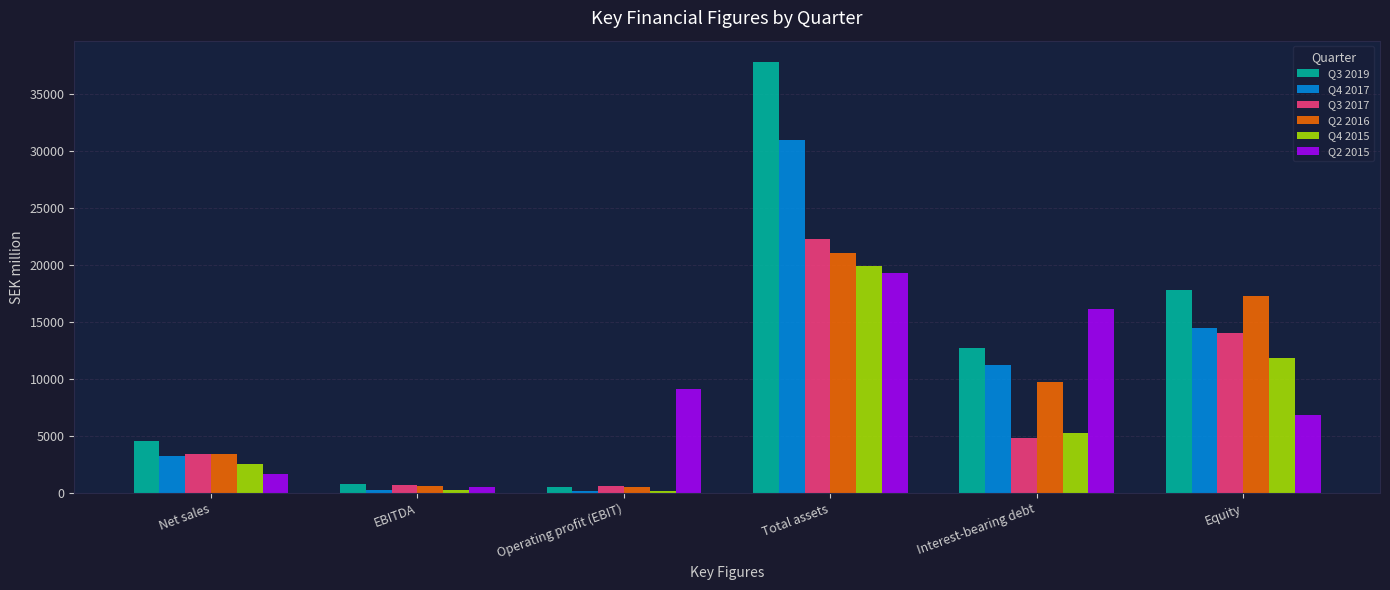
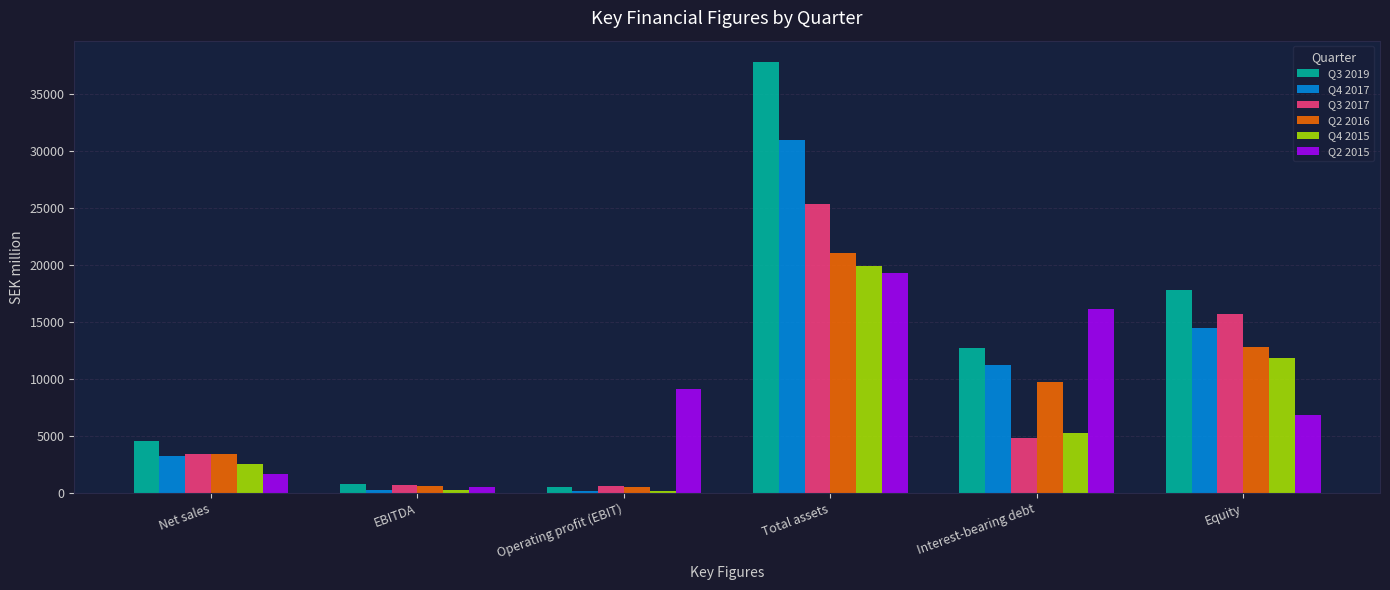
Q3 2017, Total assets: 22300 -> 25400
Q3 2017, Equity: 14000 -> 15700
Q2 2016, Equity: 17300 -> 12800
